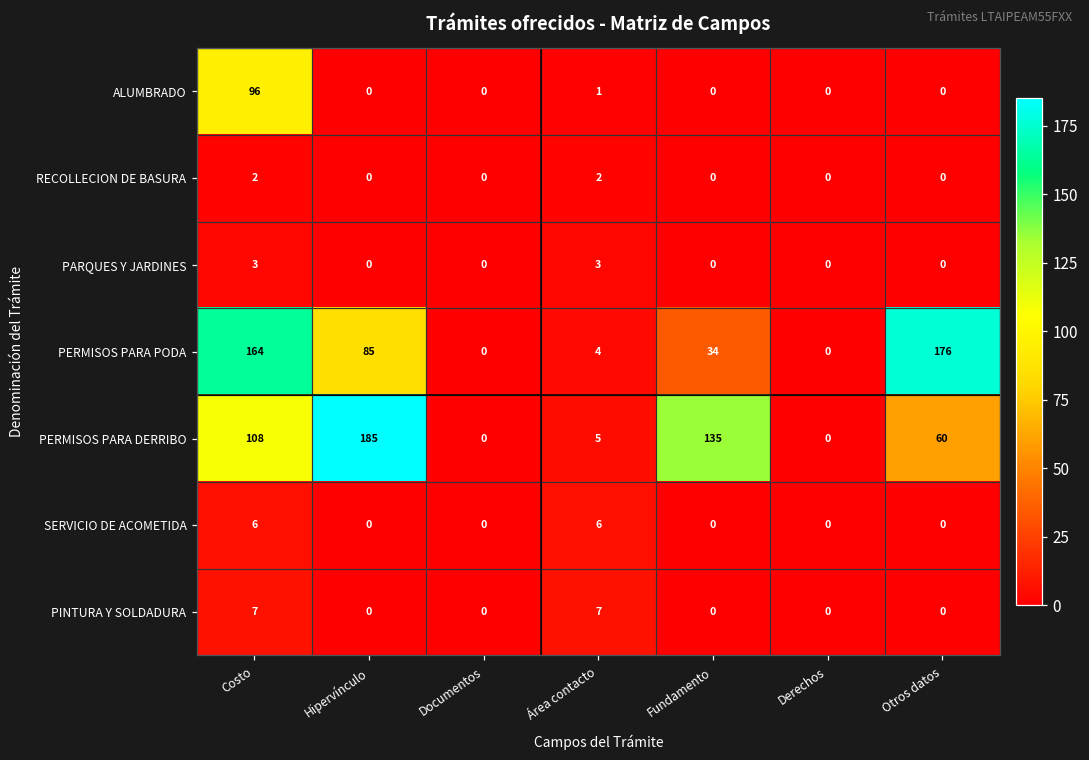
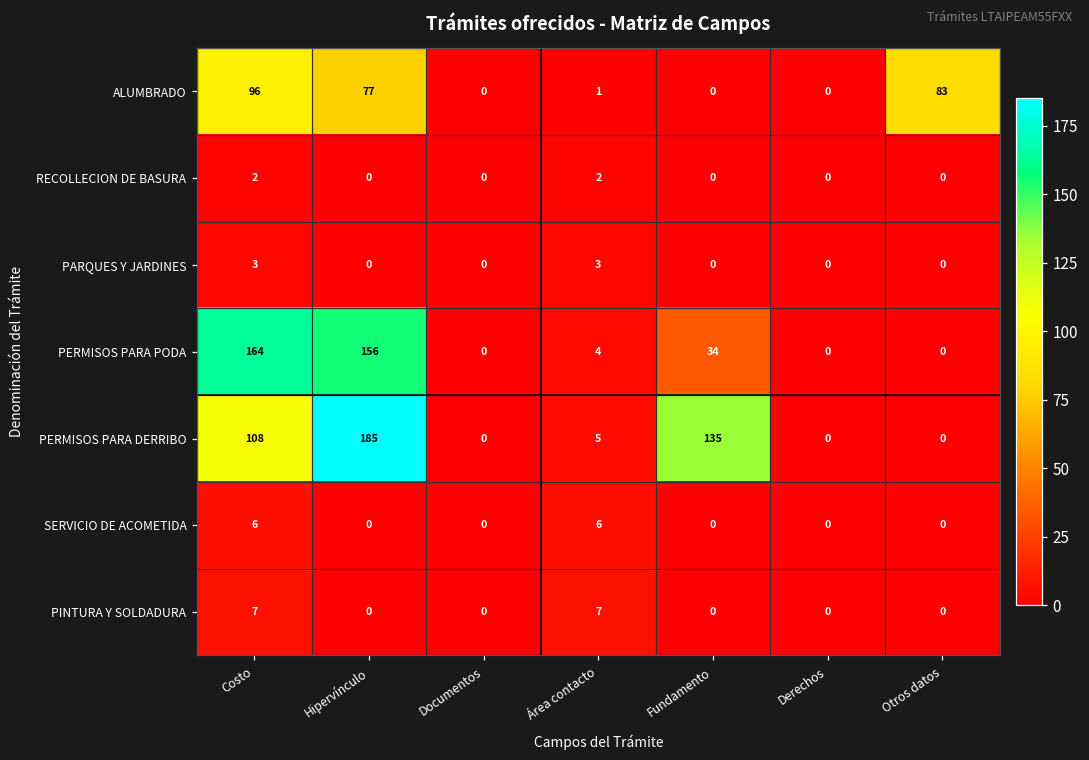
ALUMBRADO, Hipervínculo: 0 -> 77
ALUMBRADO, Otros datos: 0 -> 83
PERMISOS PARA PODA, Hipervínculo: 85 -> 156
PERMISOS PARA PODA, Otros datos: 176 -> 0
PERMISOS PARA DERRIBO, Otros datos: 60 -> 0
